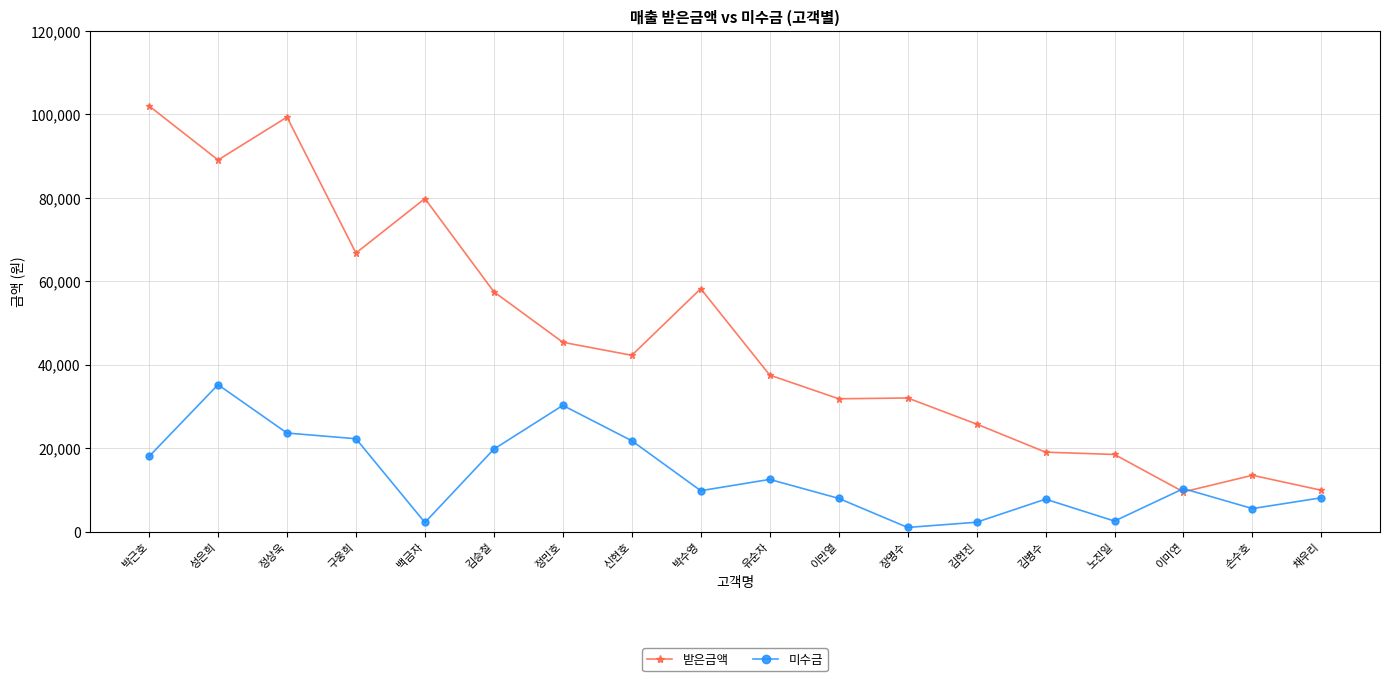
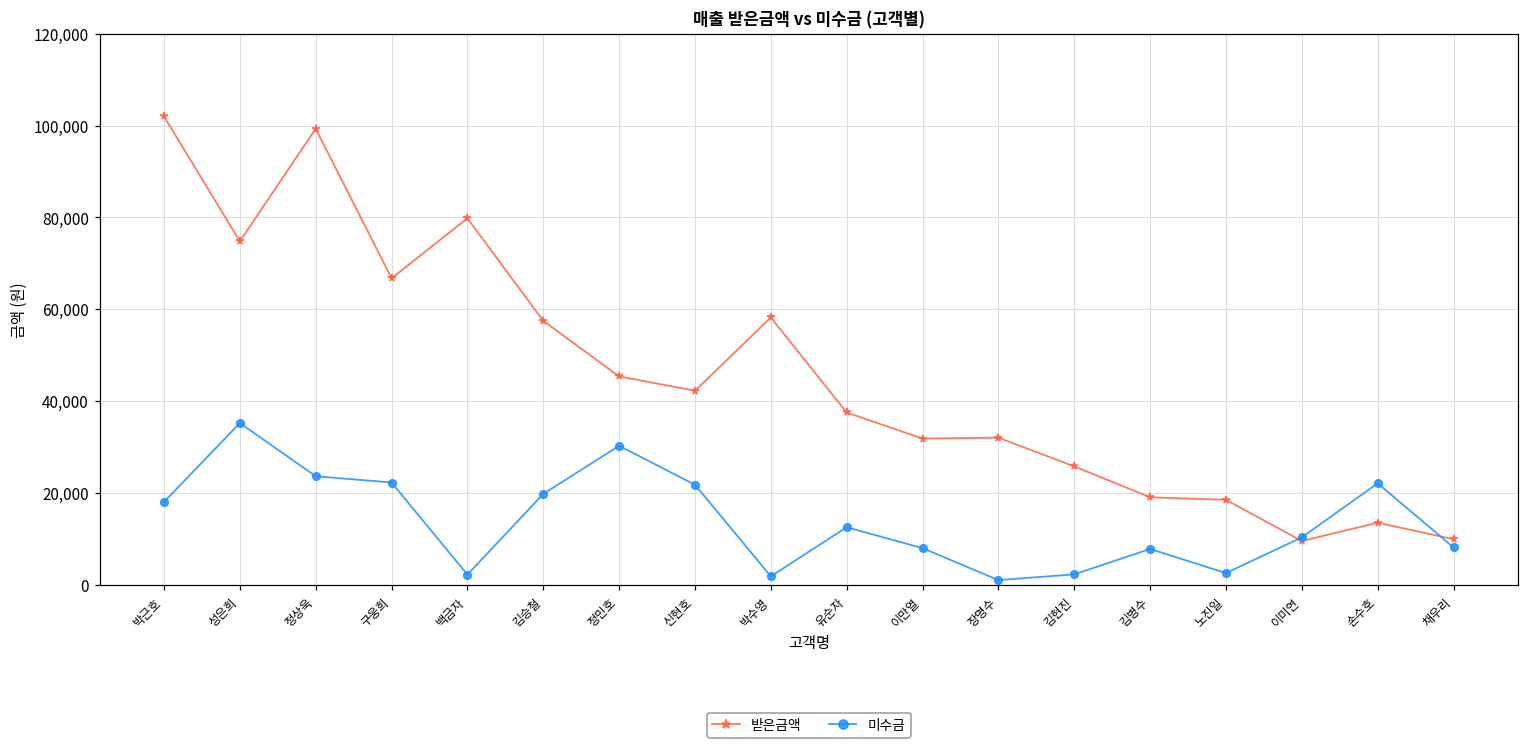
받은금액, 성은희: 89,000 -> 75,000
미수금, 박수영: 10,000 -> 2,000
미수금, 손수호: 6,000 -> 22,000
